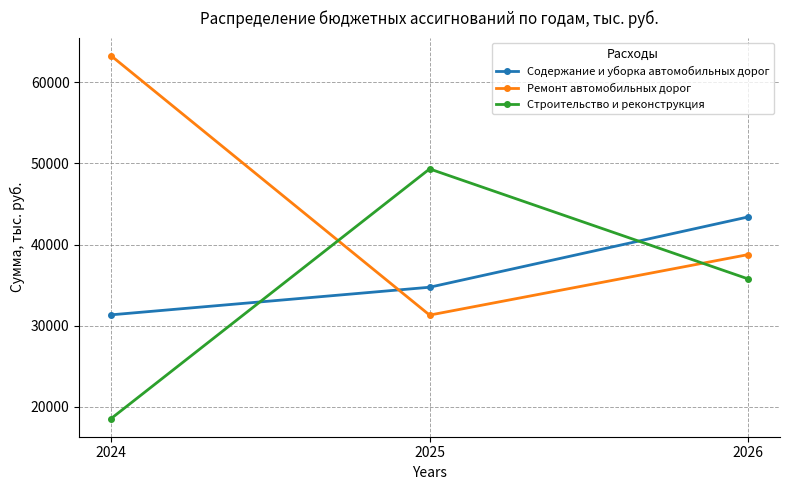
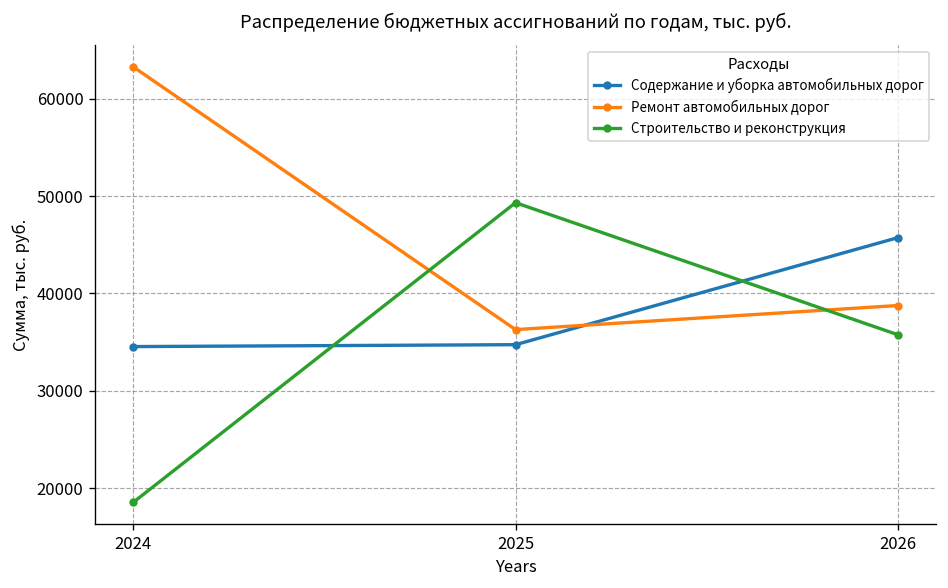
Содержание и уборка автомобильных дорог, 2024: 31000 -> 35000
Ремонт автомобильных дорог, 2025: 31000 -> 36000
Содержание и уборка автомобильных дорог, 2026: 43000 -> 46000
